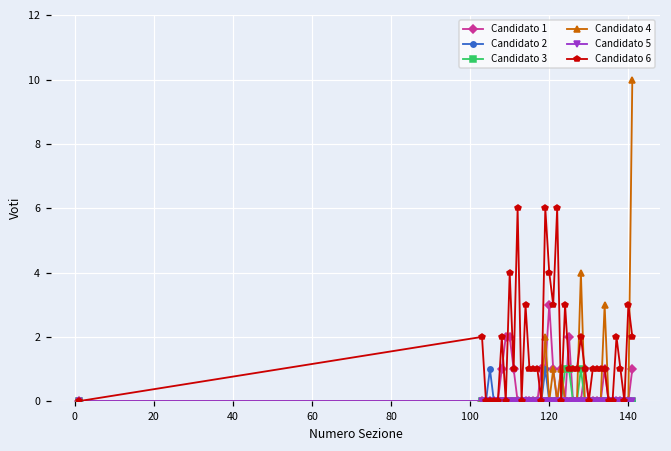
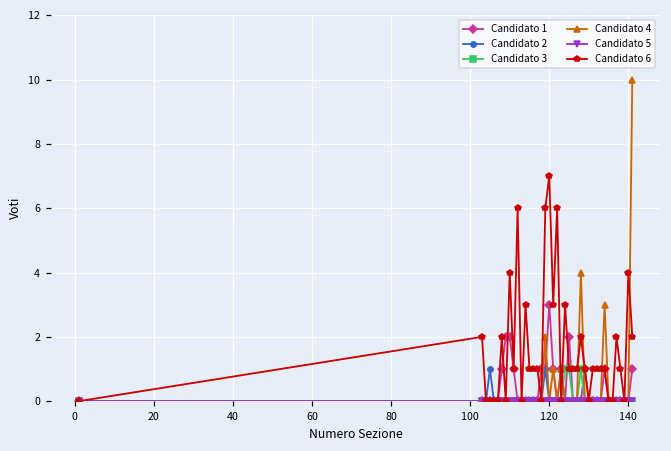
Candidato 6, 120: 4 -> 7
Candidato 6, 140: 3 -> 4
